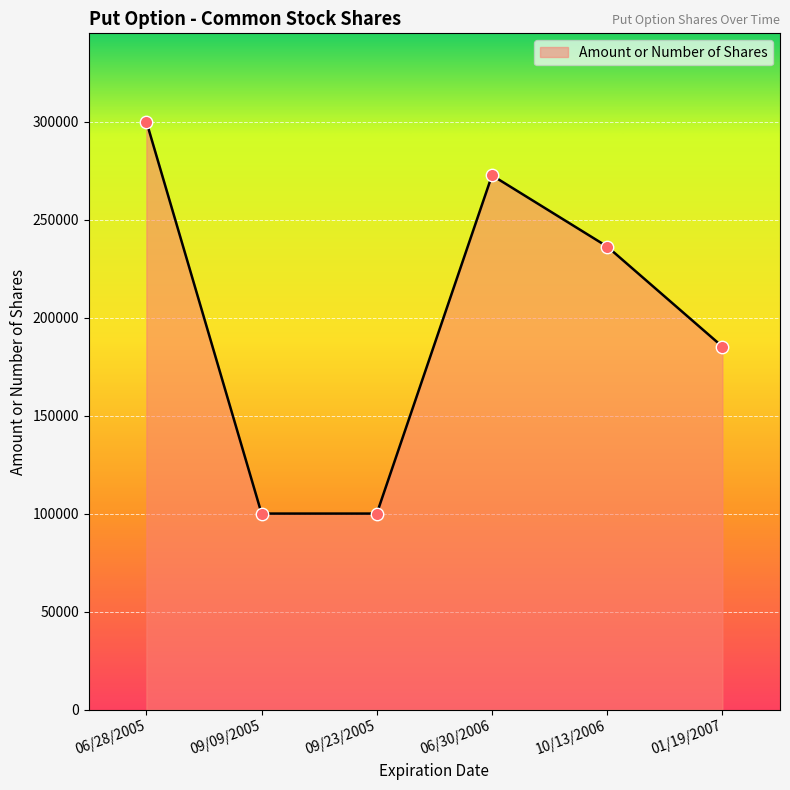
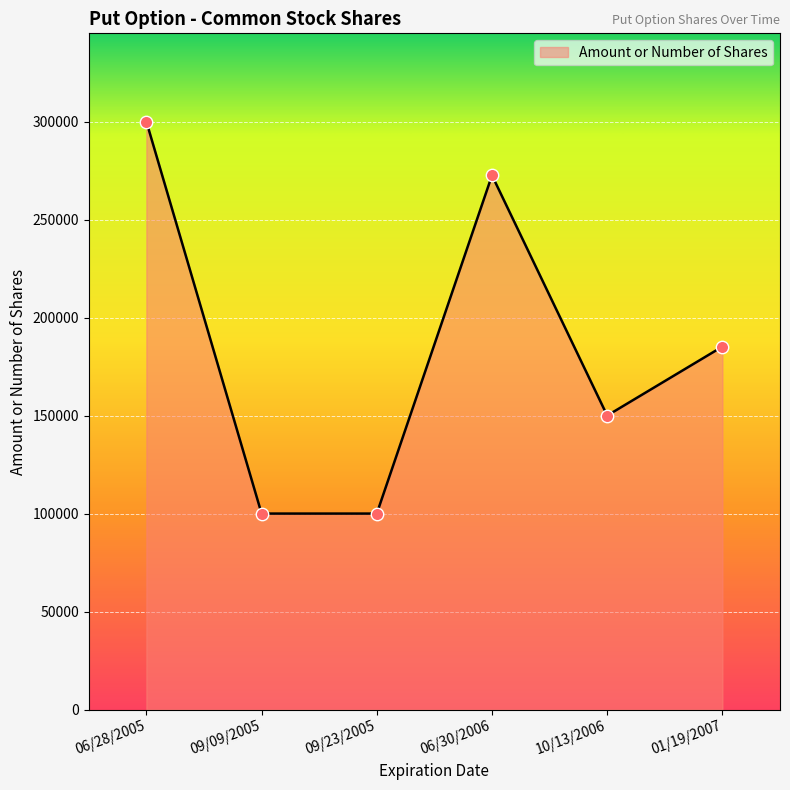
10/13/2006: 236000 -> 150000
